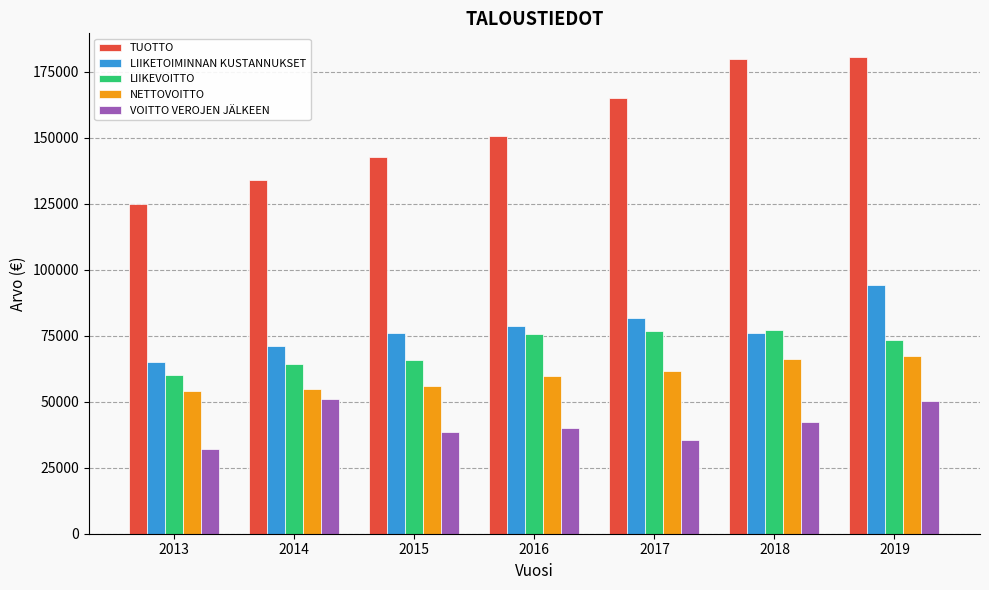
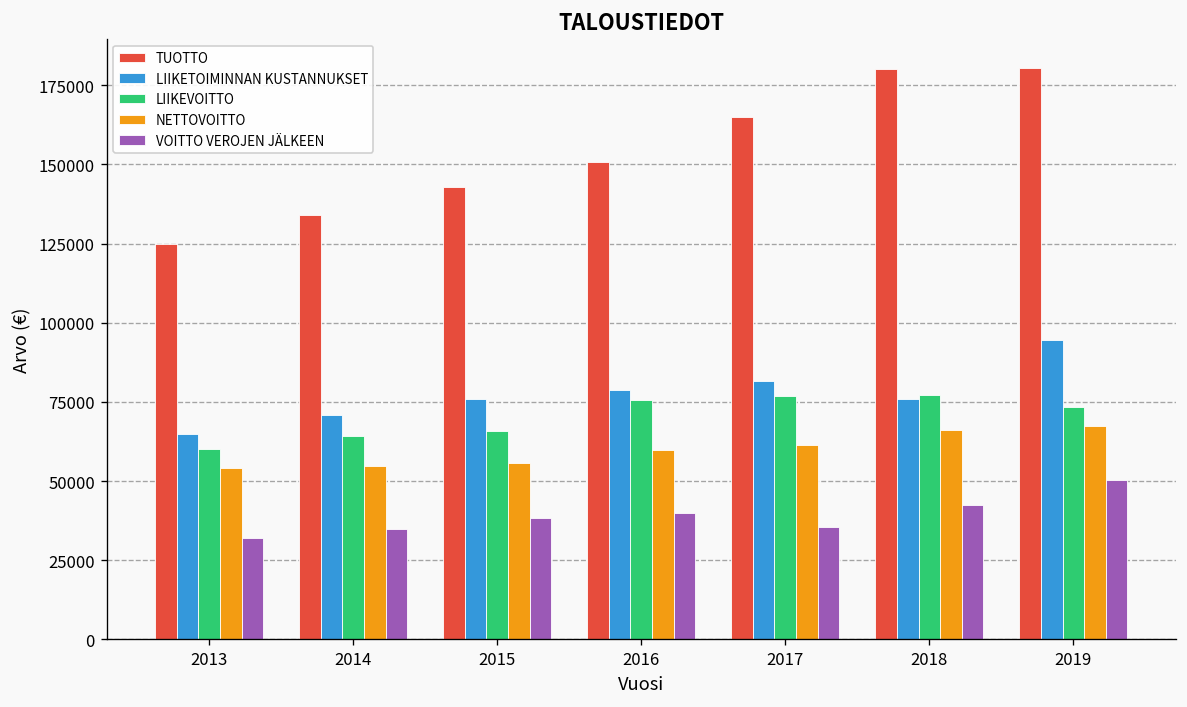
VOITTO VEROJEN JÄLKEEN, 2014: 51000 -> 35000
